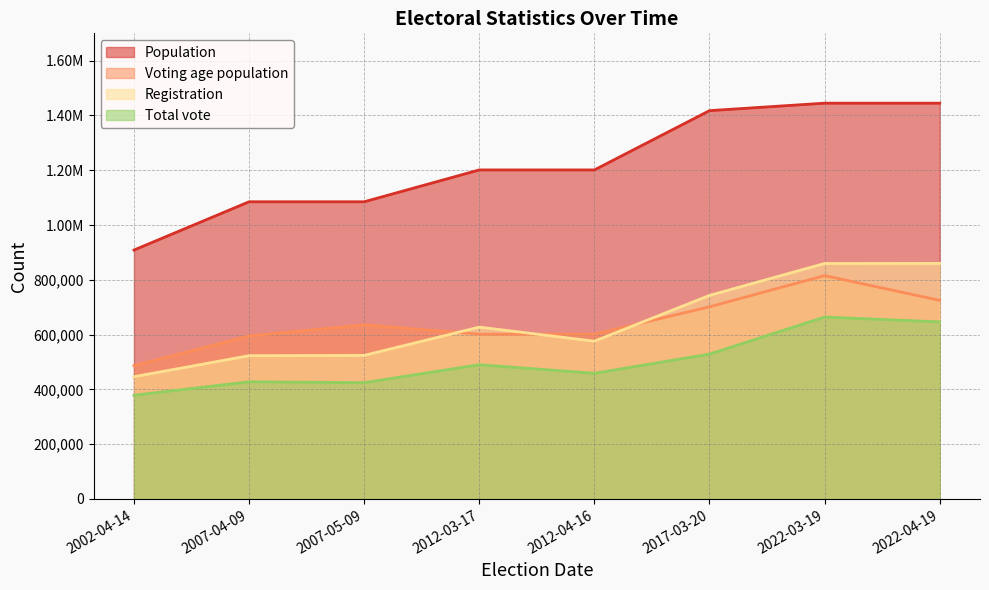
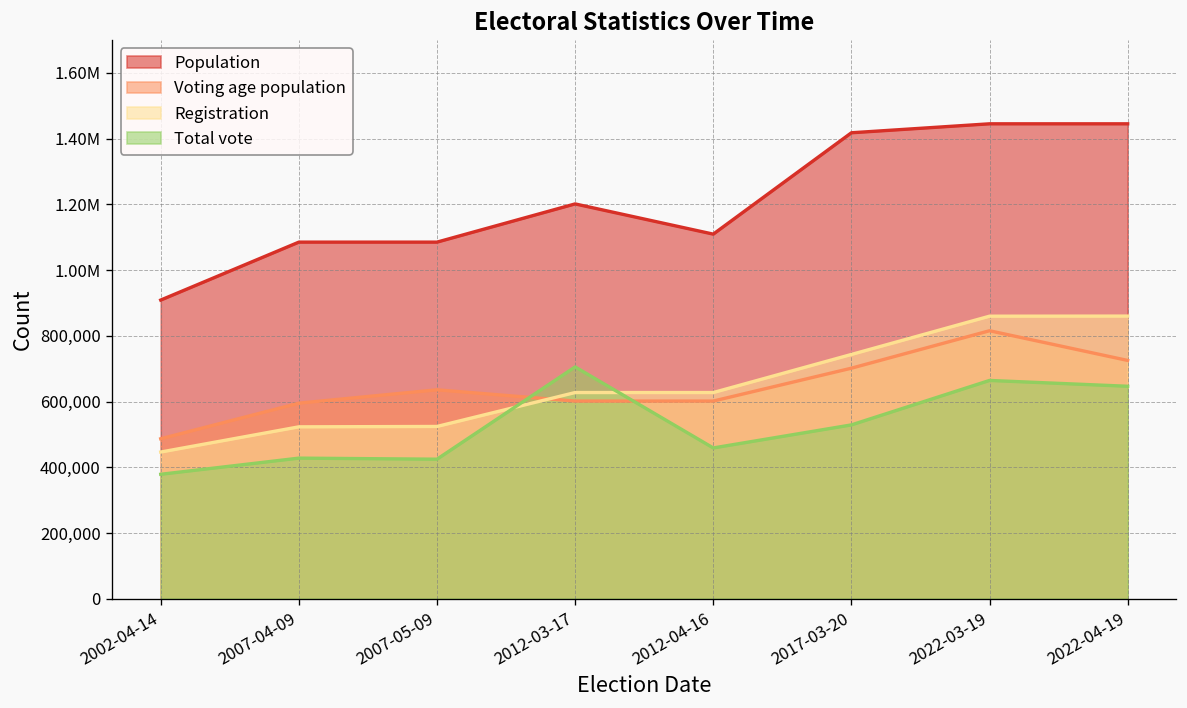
Total vote, 2012-03-17: 490,000 -> 710,000
Population, 2012-04-16: 1,200,000 -> 1,110,000
Registration, 2012-04-16: 580,000 -> 630,000
